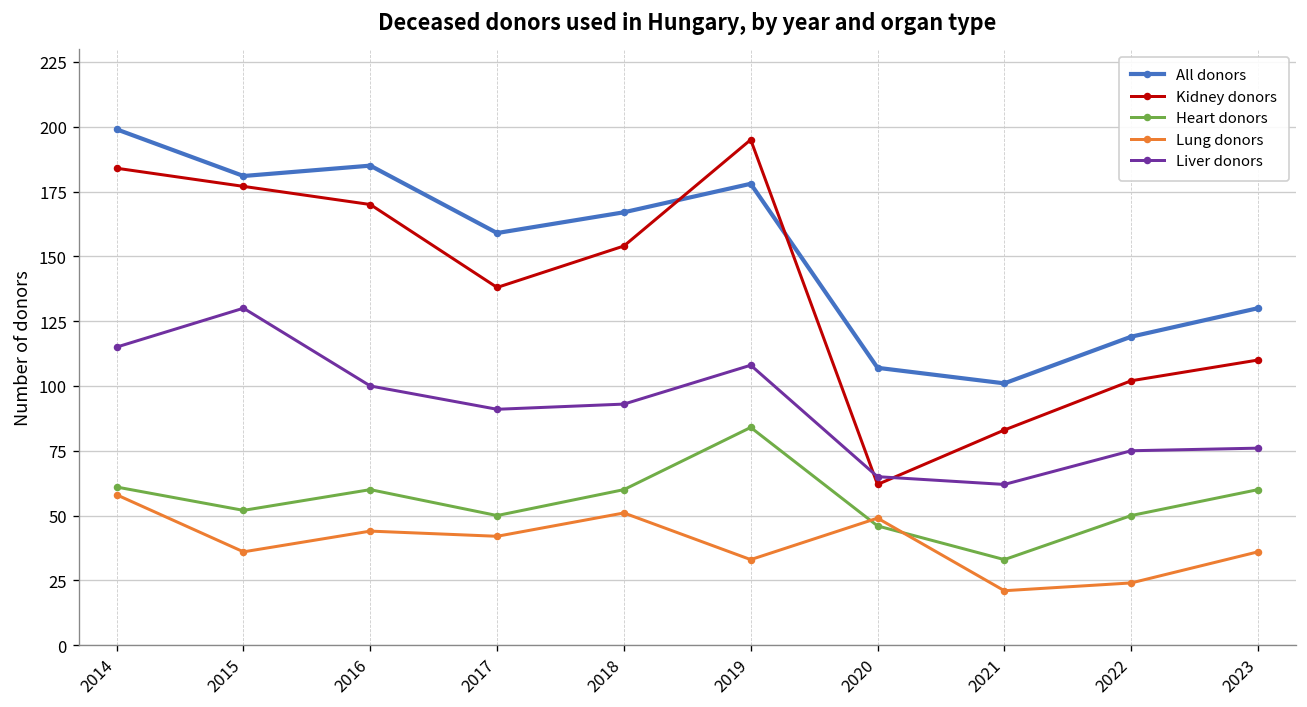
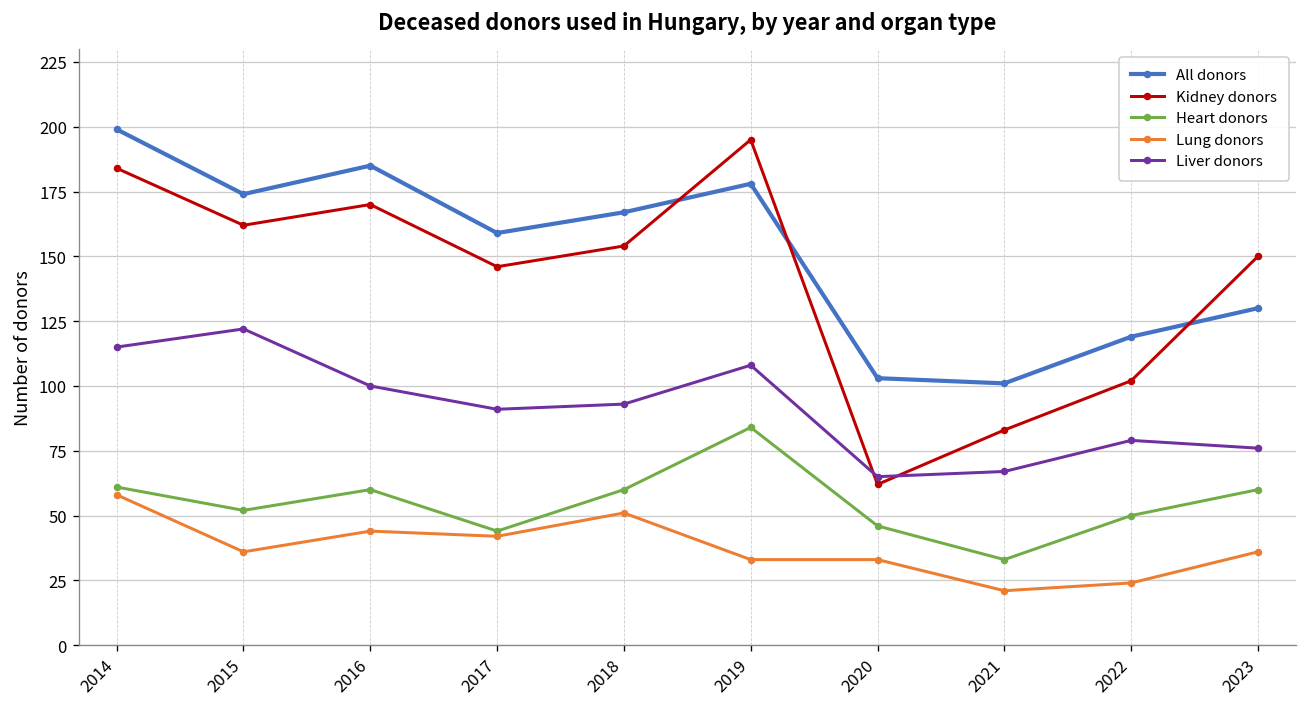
All donors, 2015: 181 -> 174
Kidney donors, 2015: 177 -> 162
Liver donors, 2015: 130 -> 122
Kidney donors, 2017: 138 -> 146
Heart donors, 2017: 50 -> 44
All donors, 2020: 107 -> 103
Lung donors, 2020: 49 -> 33
Liver donors, 2021: 62 -> 67
Liver donors, 2022: 75 -> 79
Kidney donors, 2023: 110 -> 150
